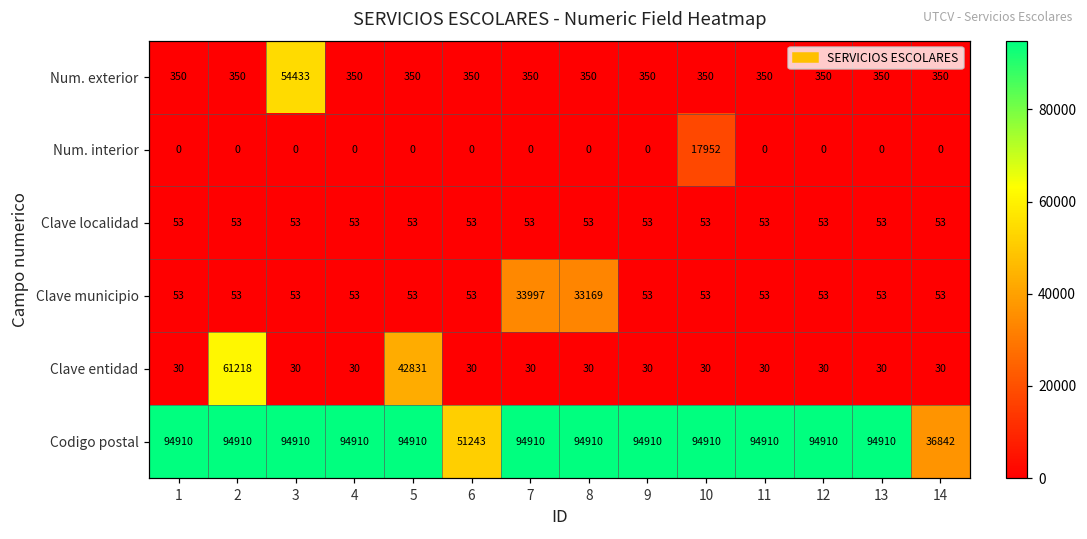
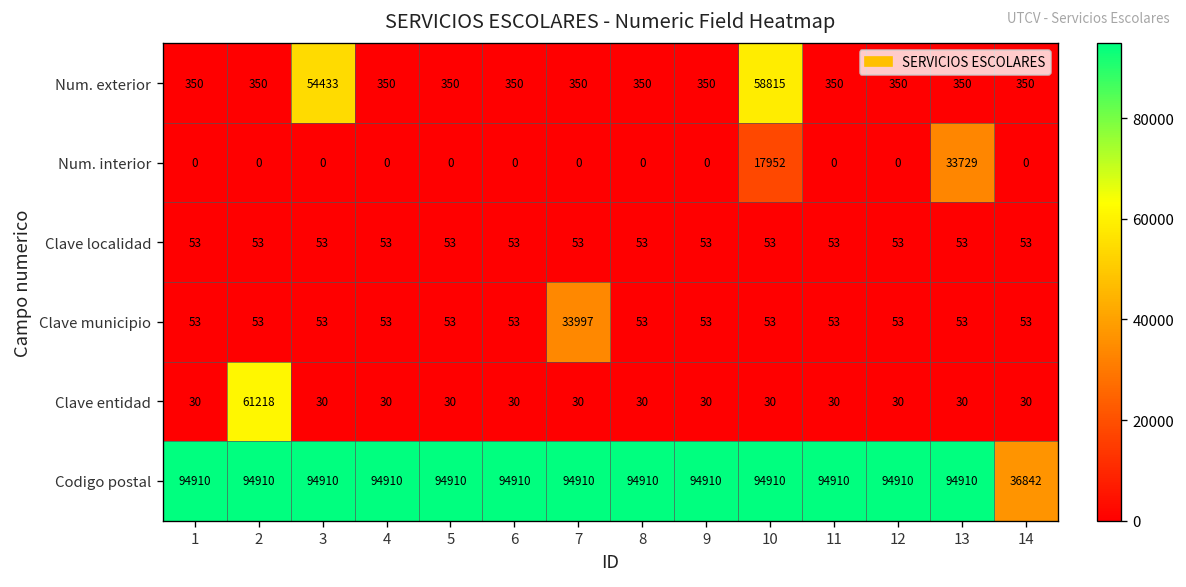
Num. exterior, 10: 350 -> 58815
Num. interior, 13: 0 -> 33729
Clave municipio, 8: 33169 -> 53
Clave entidad, 5: 42831 -> 30
Codigo postal, 6: 51243 -> 94910
